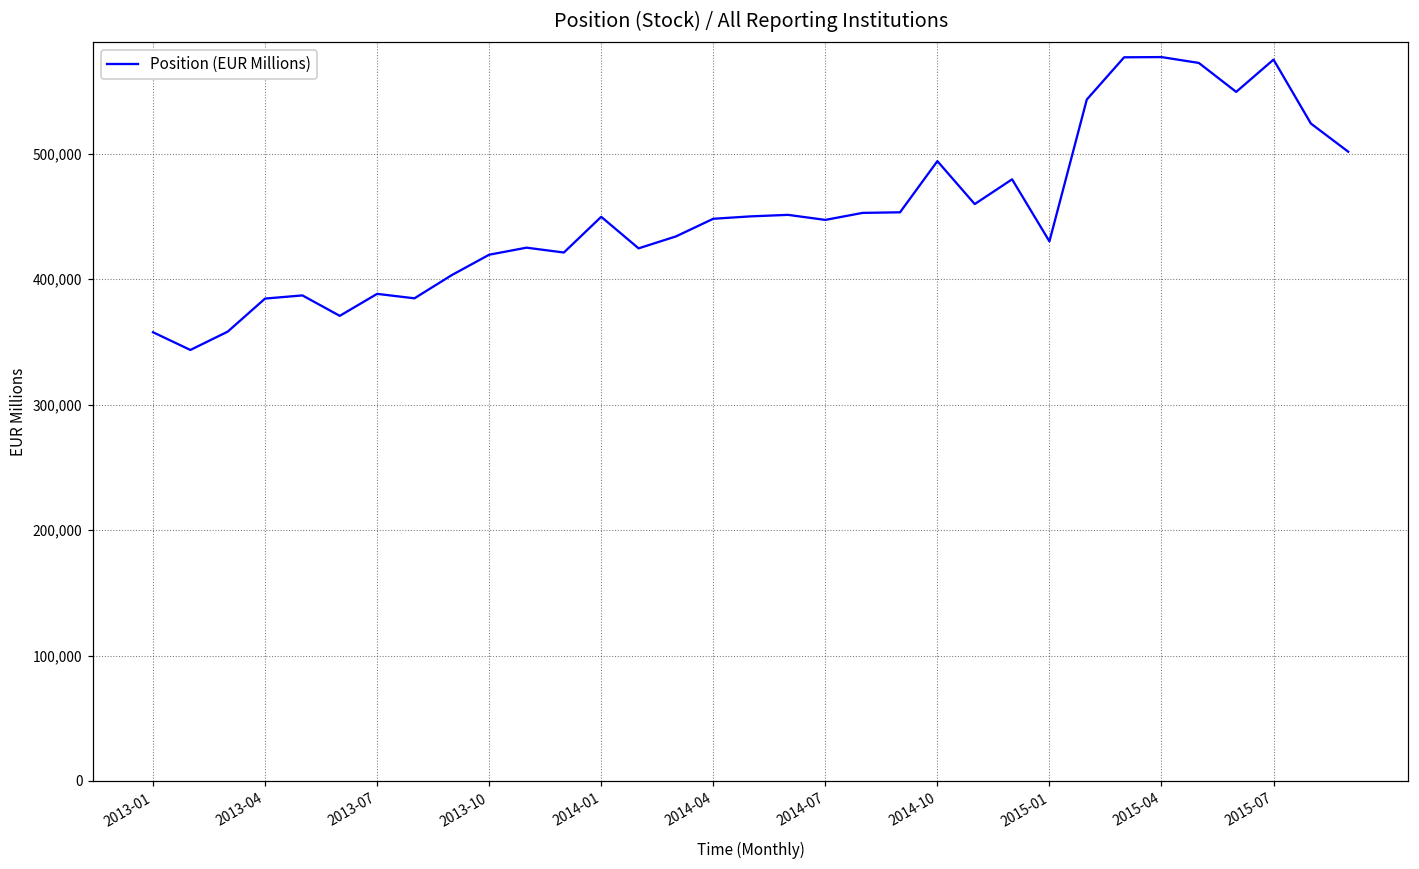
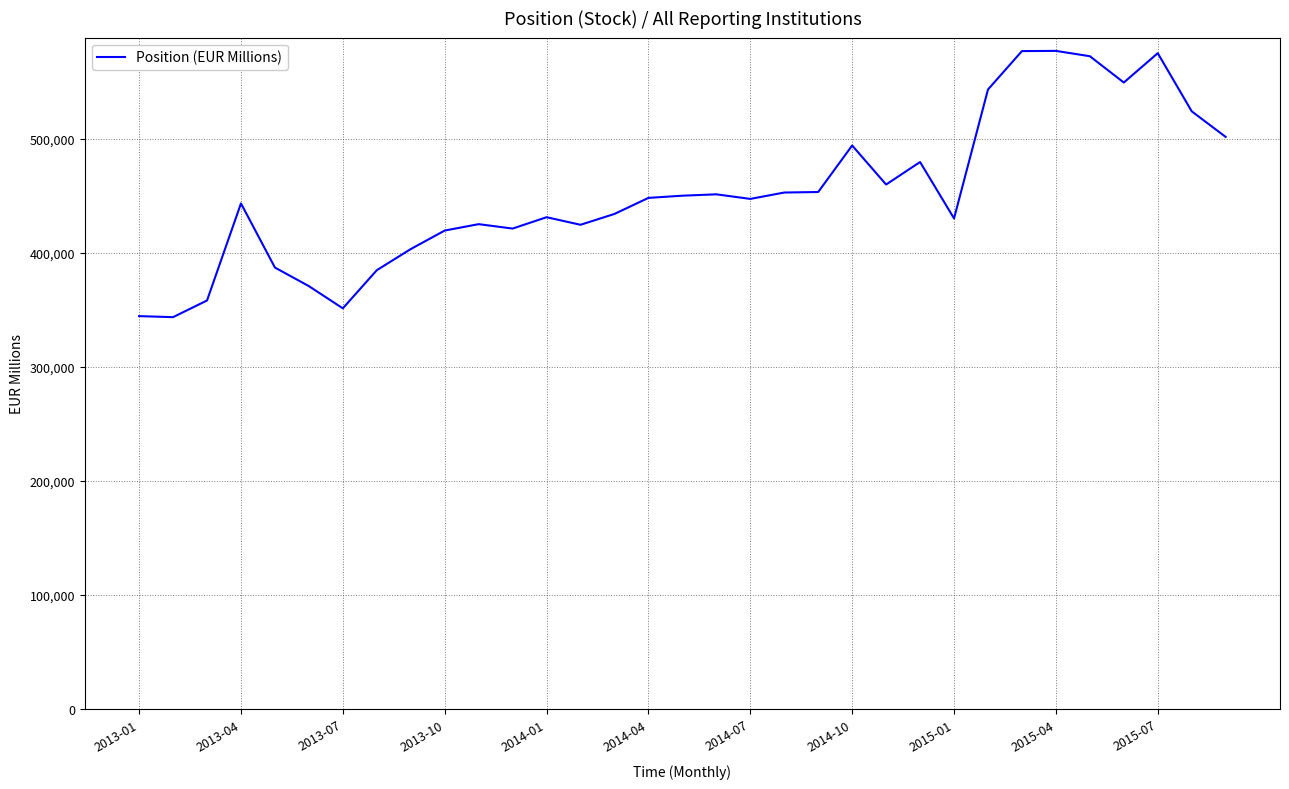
2013-01: 358,000 -> 344,000
2013-04: 385,000 -> 443,000
2013-07: 388,000 -> 351,000
2014-01: 450,000 -> 431,000
